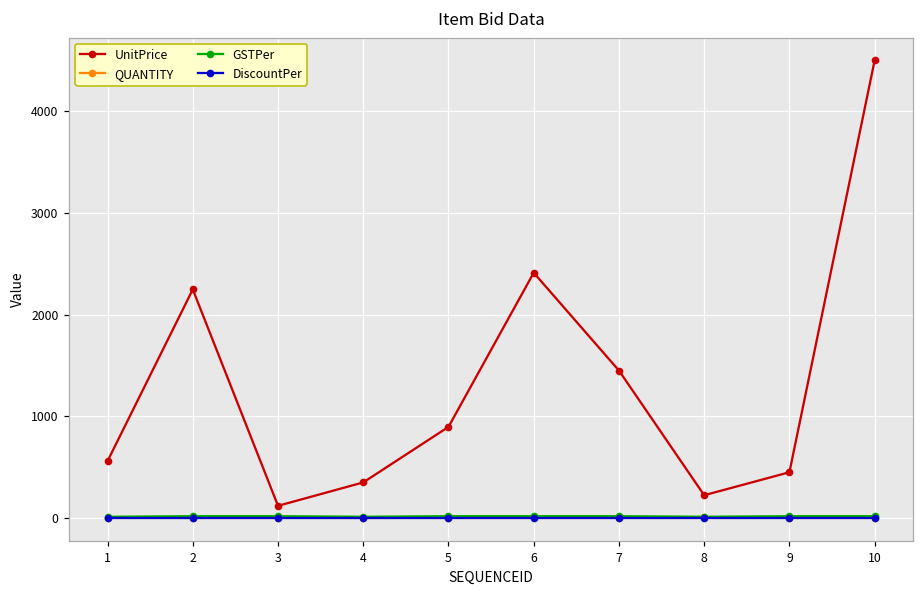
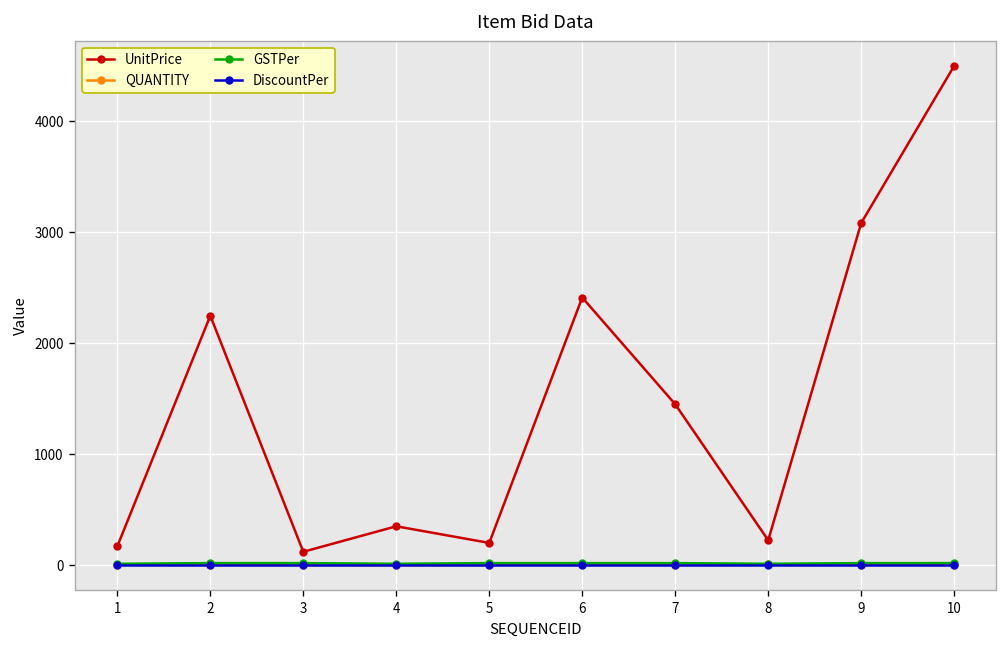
UnitPrice, 1: 600 -> 200
UnitPrice, 5: 900 -> 200
UnitPrice, 9: 500 -> 3100
